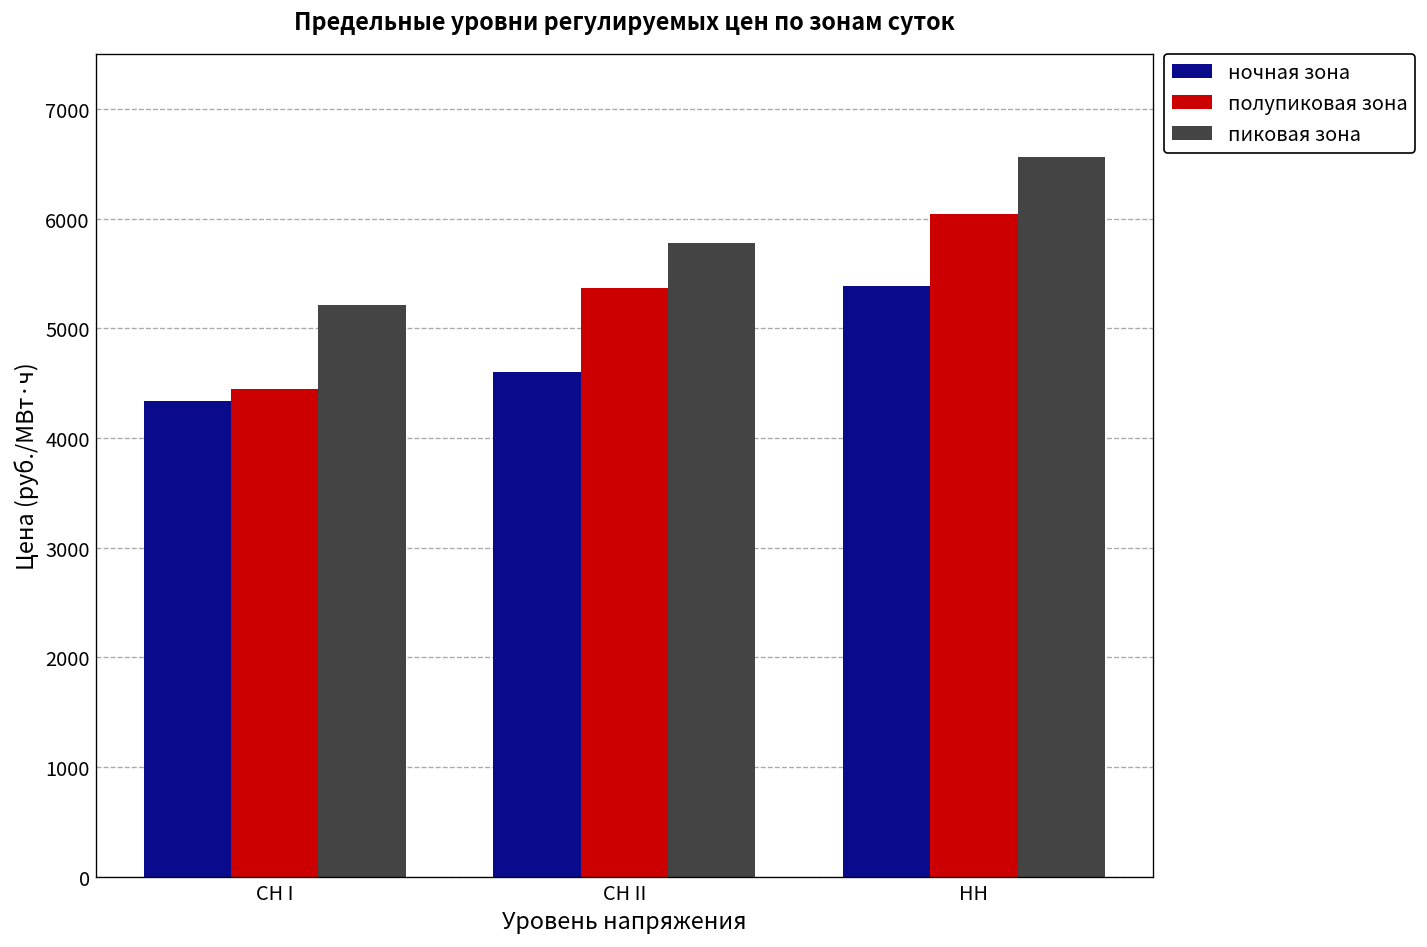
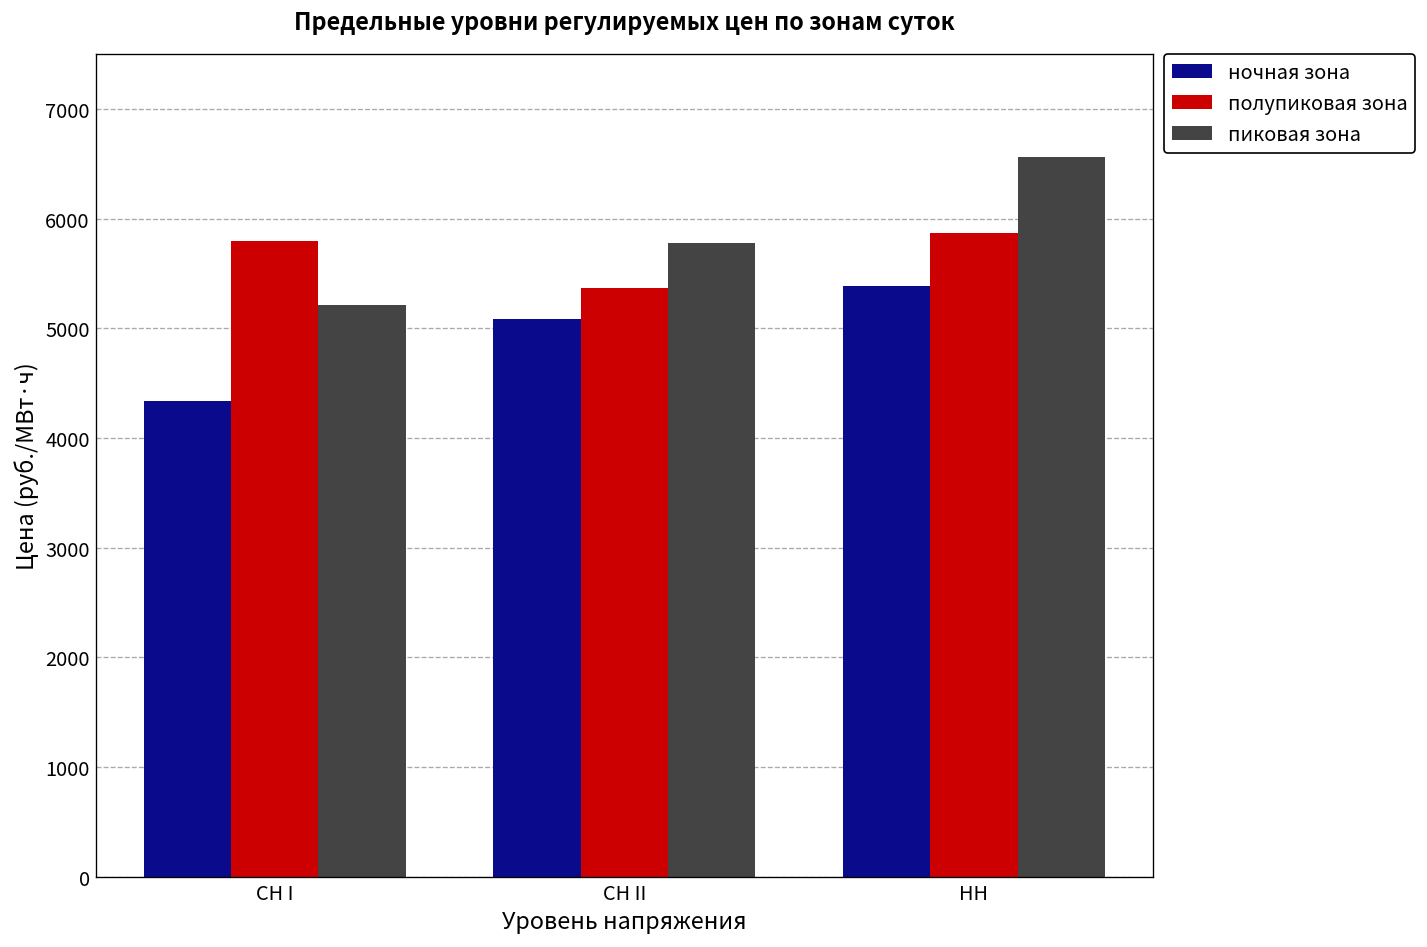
полупиковая зона, СН I: 4400 -> 5800
ночная зона, СН II: 4600 -> 5100
полупиковая зона, НН: 6000 -> 5900
